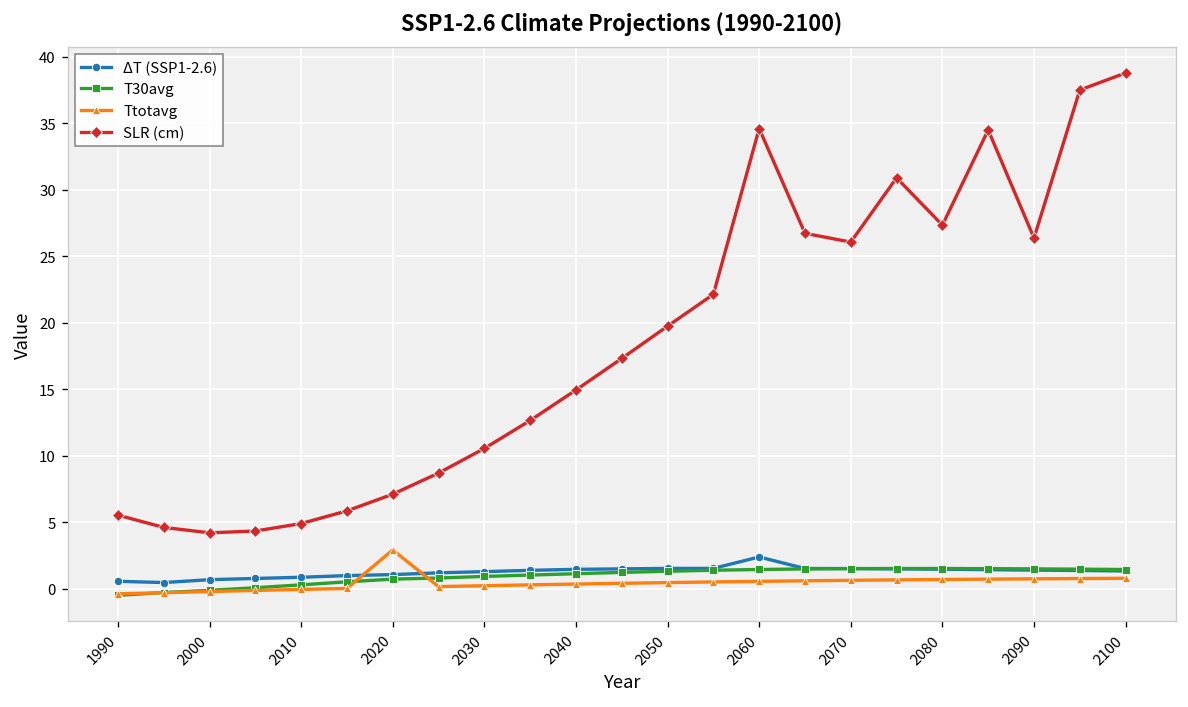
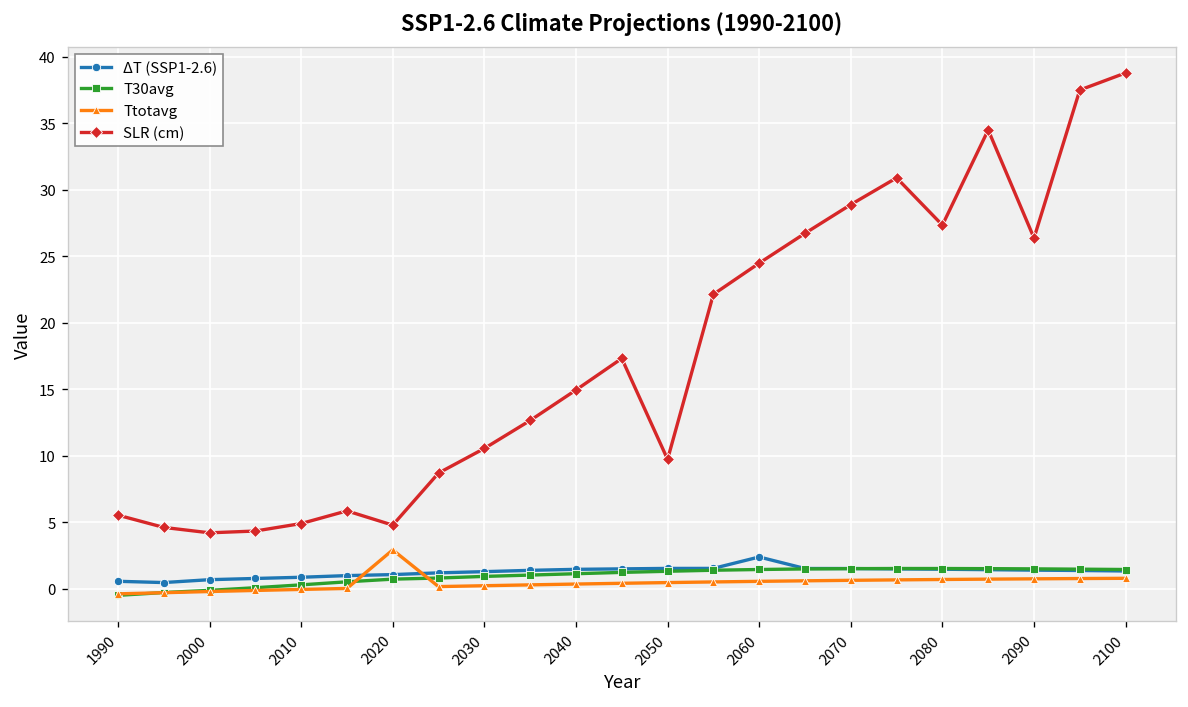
SLR (cm), 2020: 7.1 -> 4.8
SLR (cm), 2050: 19.8 -> 9.7
SLR (cm), 2060: 34.6 -> 24.5
SLR (cm), 2070: 26.1 -> 28.9
